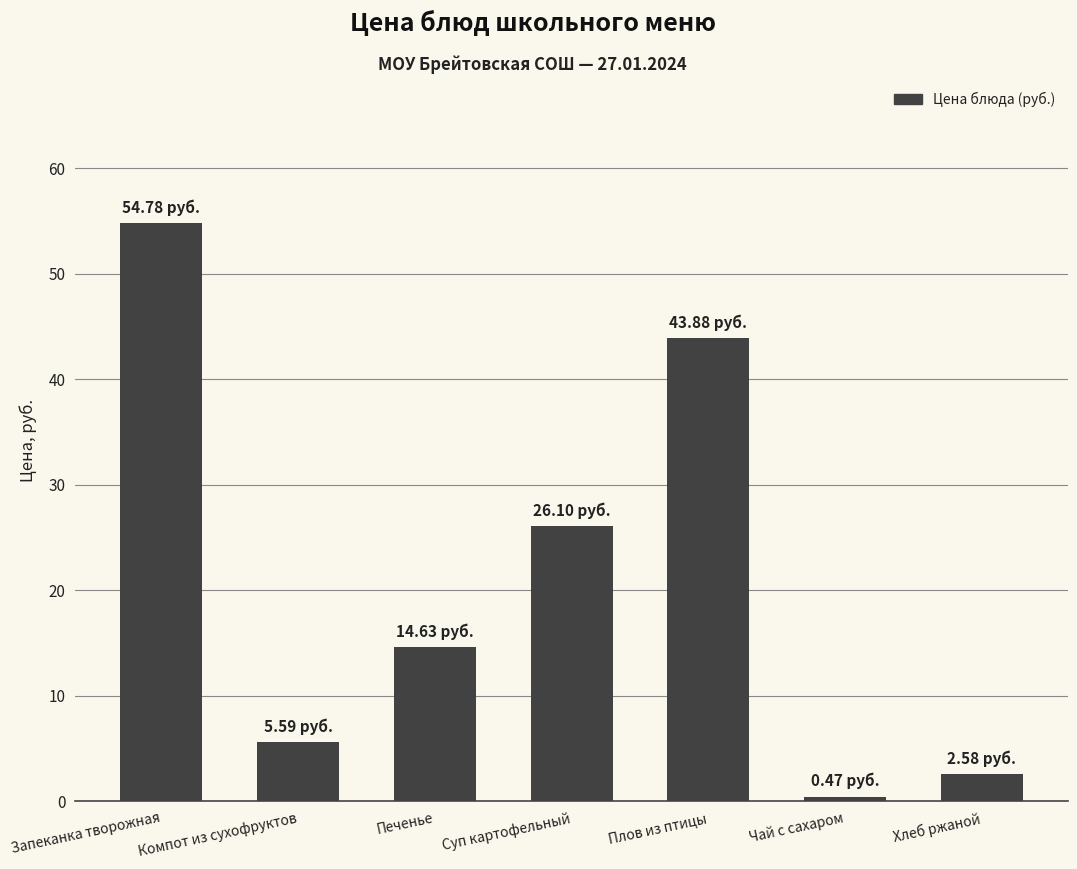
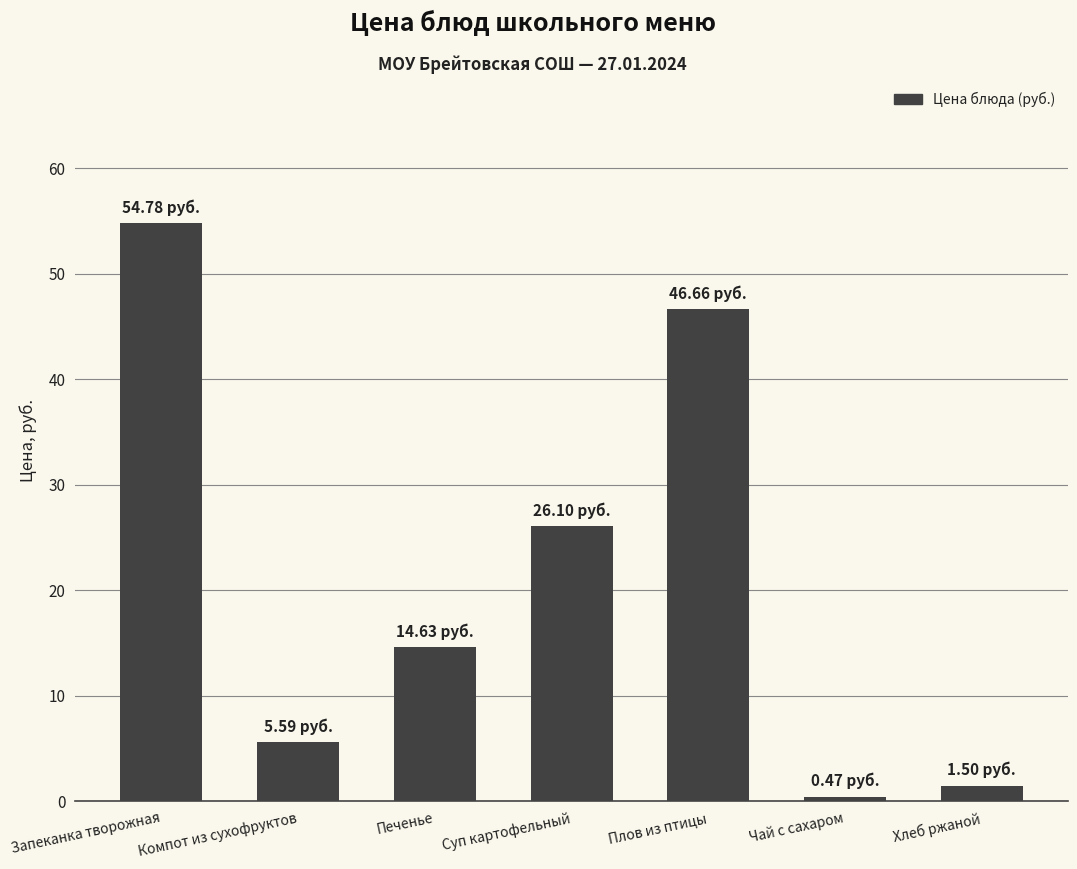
Плов из птицы: 43.88 -> 46.66
Хлеб ржаной: 2.58 -> 1.50
